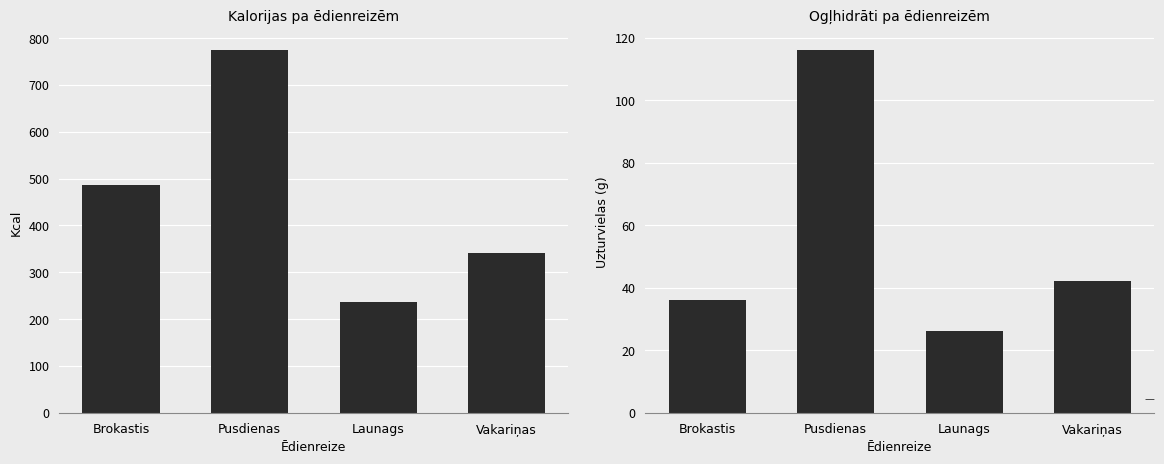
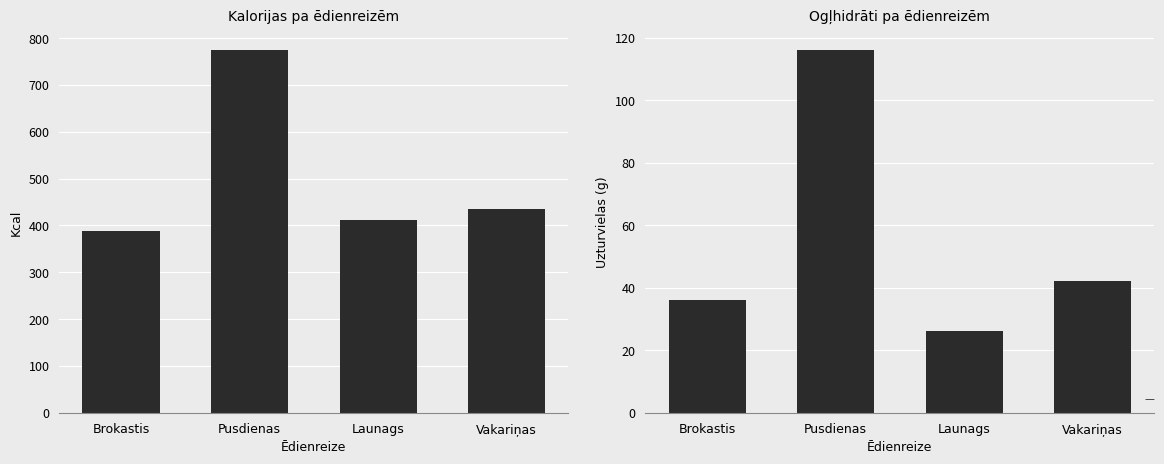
Kalorijas pa ēdienreizēm, Brokastis: 490 -> 390
Kalorijas pa ēdienreizēm, Launags: 240 -> 410
Kalorijas pa ēdienreizēm, Vakariņas: 340 -> 440
